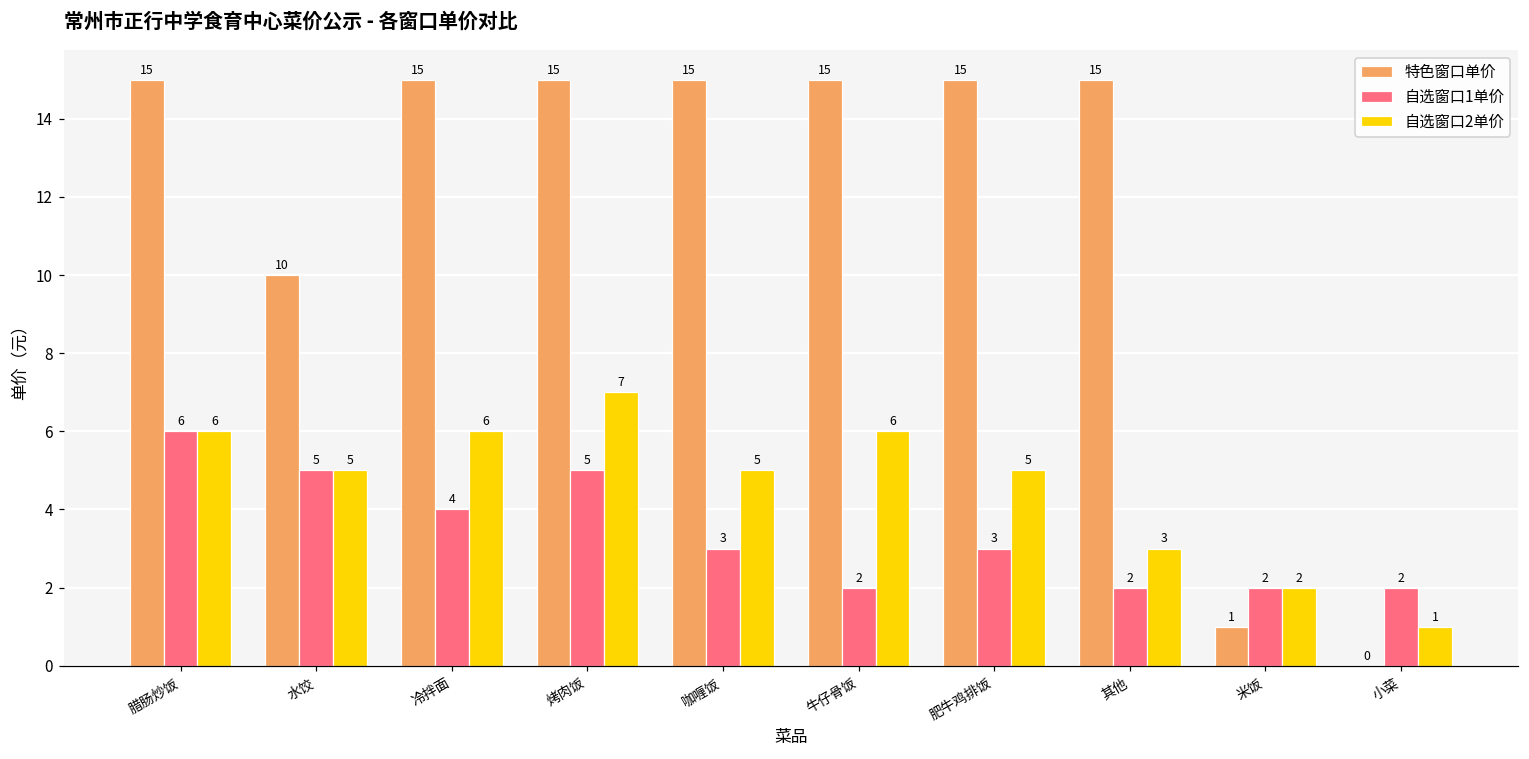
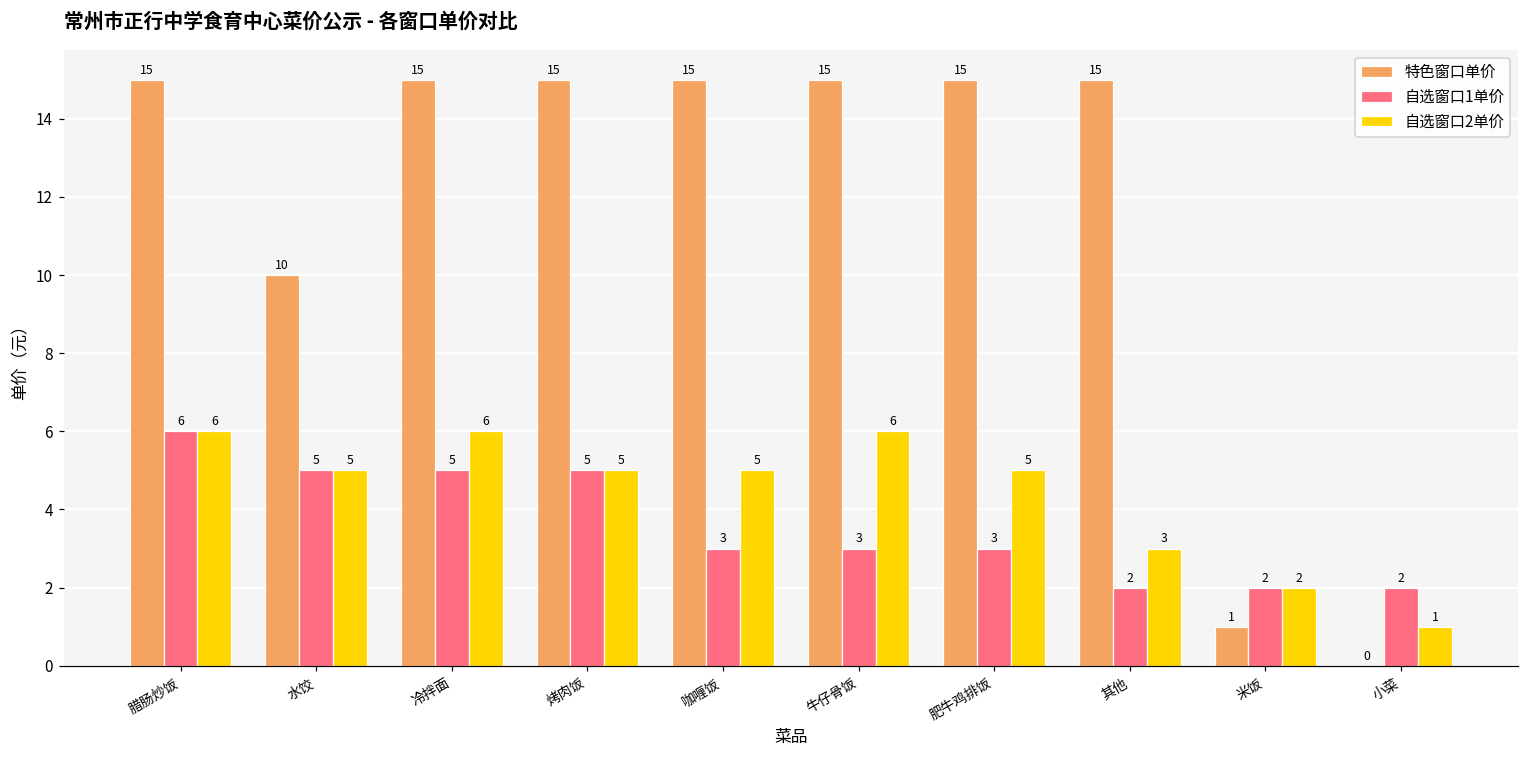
自选窗口1单价, 冷拌面: 4 -> 5
自选窗口2单价, 烤肉饭: 7 -> 5
自选窗口1单价, 牛仔骨饭: 2 -> 3
